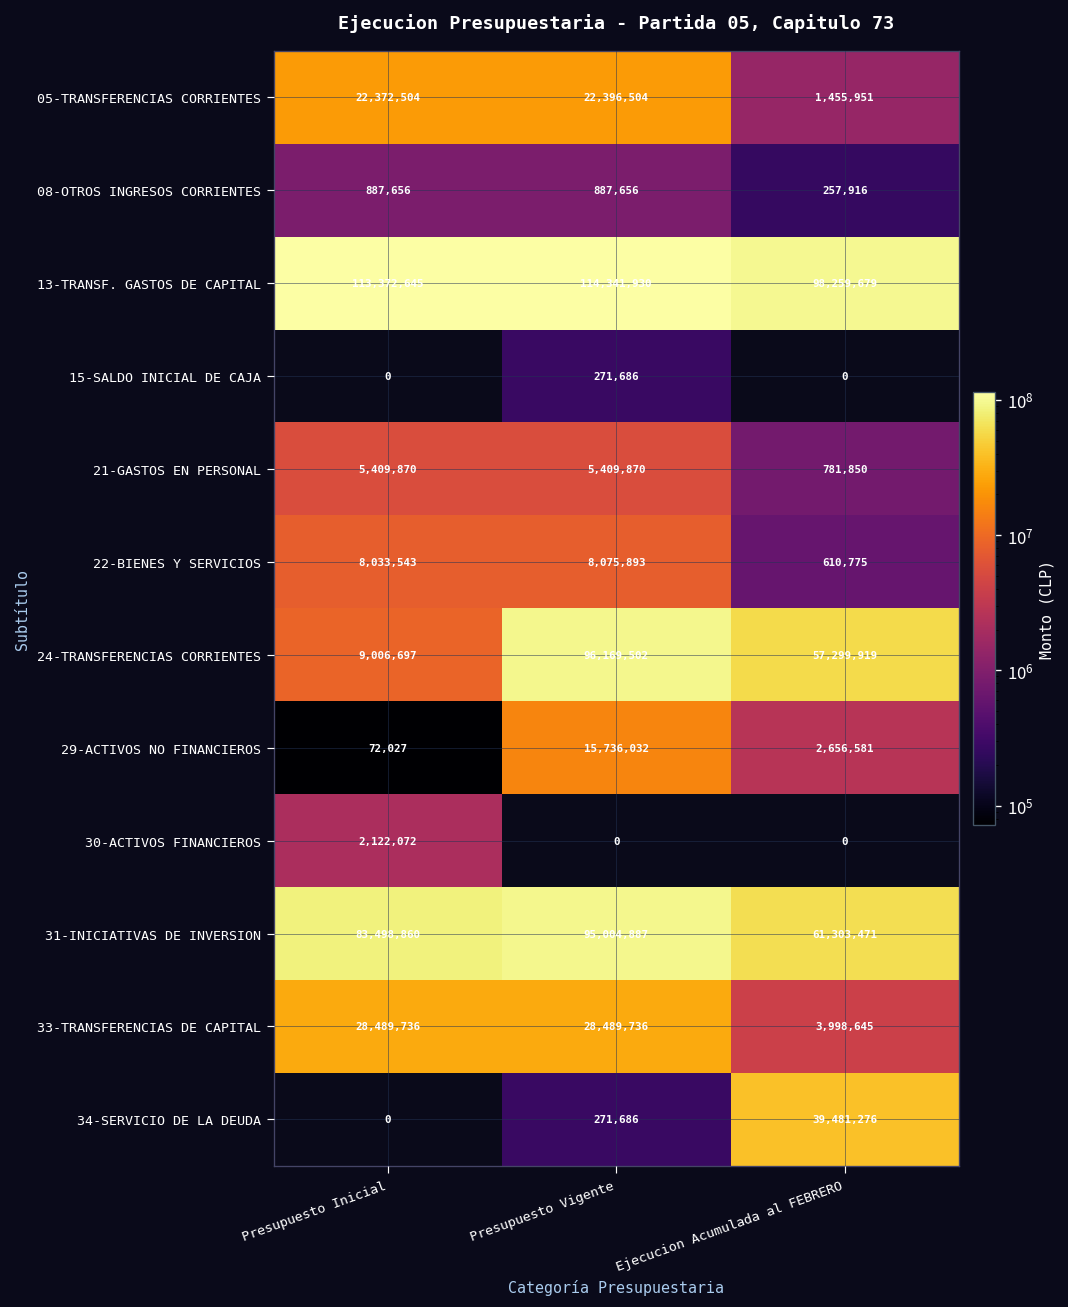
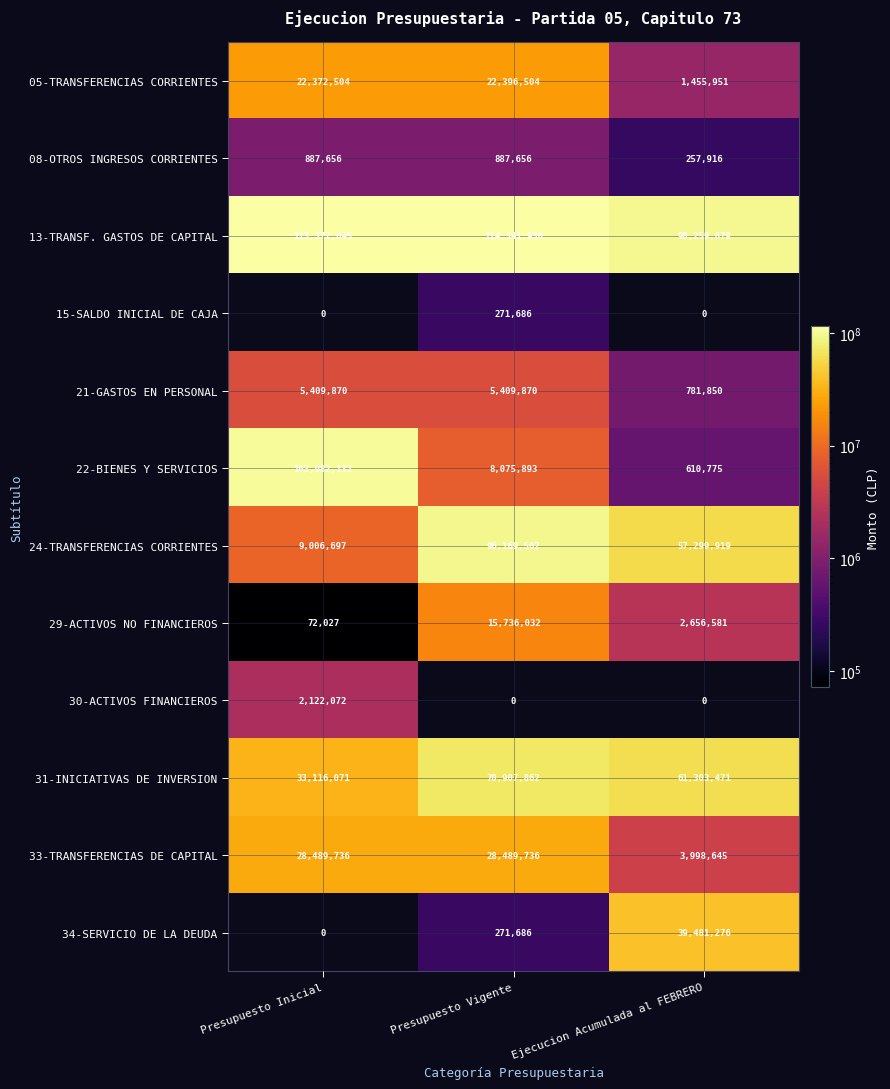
22-BIENES Y SERVICIOS, Presupuesto Inicial: 8,033,543 -> 103,982,132
31-INICIATIVAS DE INVERSION, Presupuesto Inicial: 83,498,860 -> 33,116,071
31-INICIATIVAS DE INVERSION, Presupuesto Vigente: 95,004,887 -> 70,907,862
